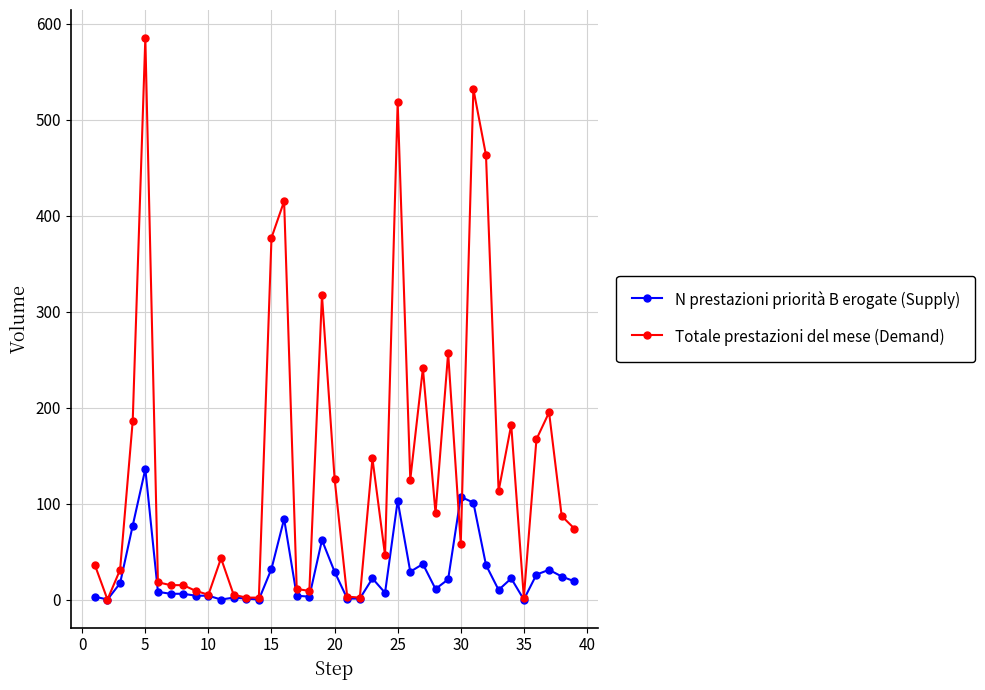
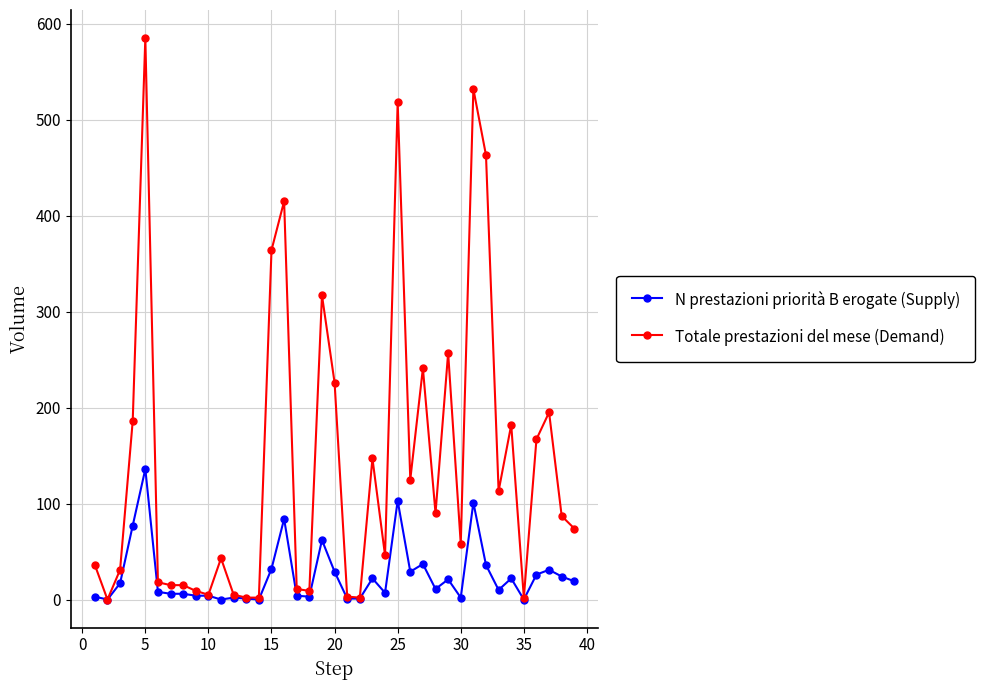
Totale prestazioni del mese (Demand), 15: 380 -> 360
Totale prestazioni del mese (Demand), 20: 130 -> 230
N prestazioni priorità B erogate (Supply), 30: 110 -> 0
